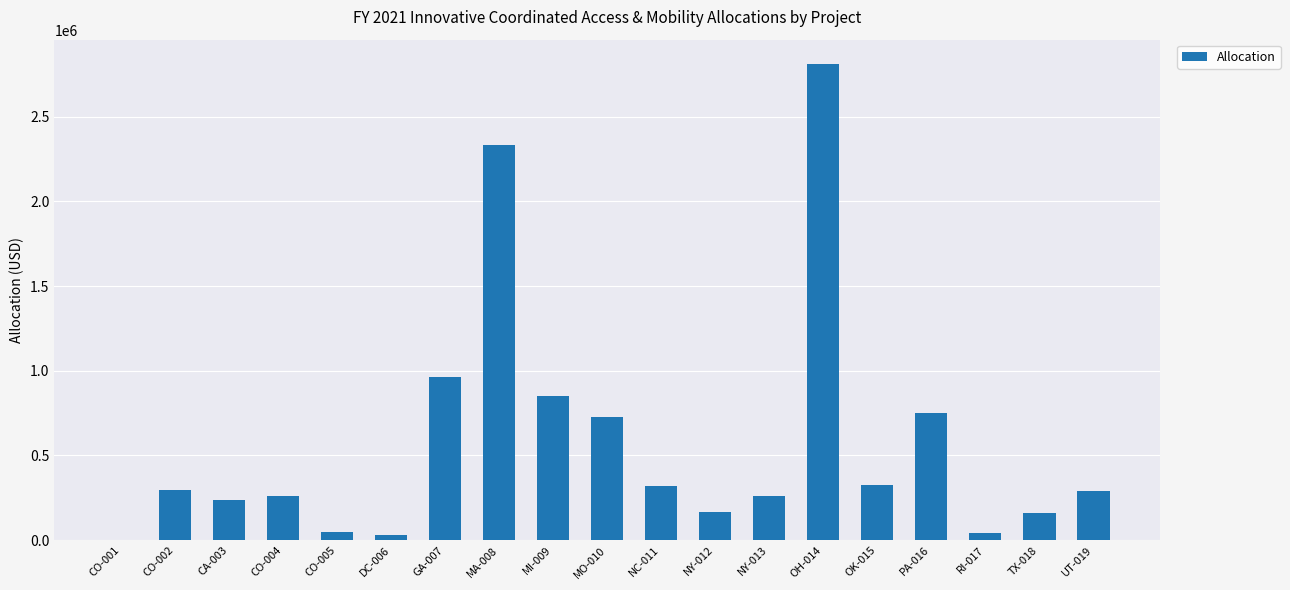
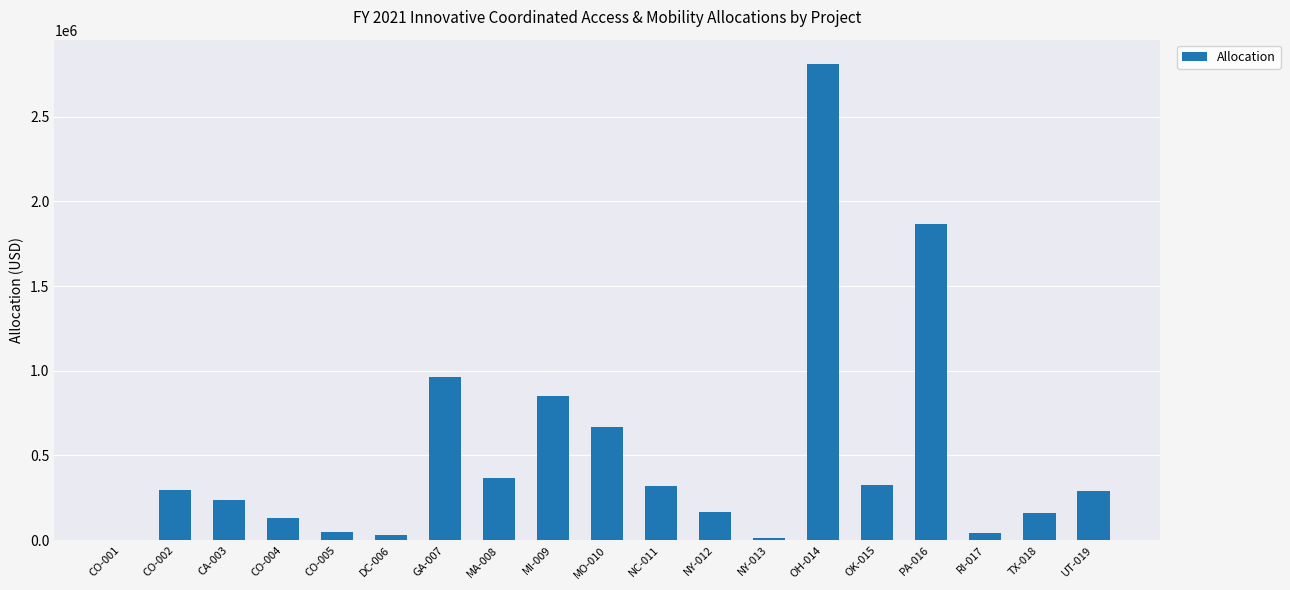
CO-004: 260000 -> 130000
MA-008: 2330000 -> 370000
MO-010: 730000 -> 670000
NY-013: 260000 -> 10000
PA-016: 750000 -> 1870000
